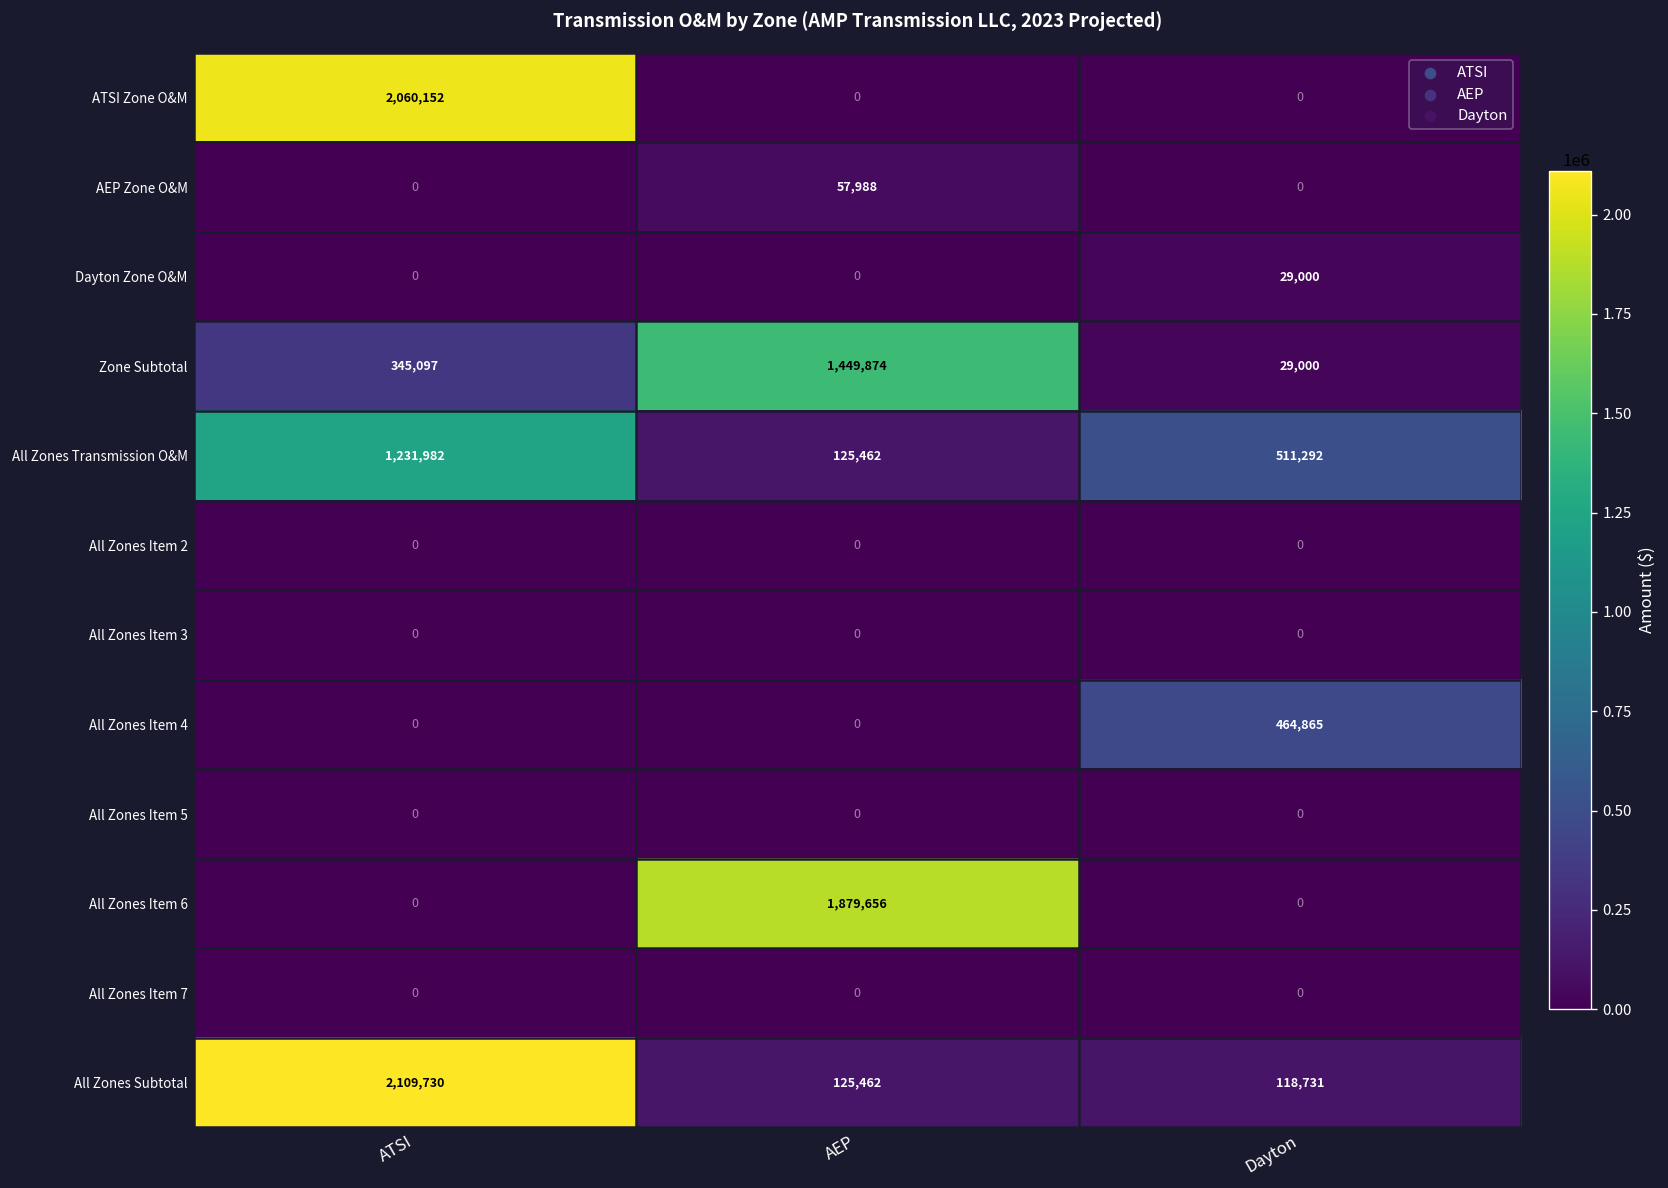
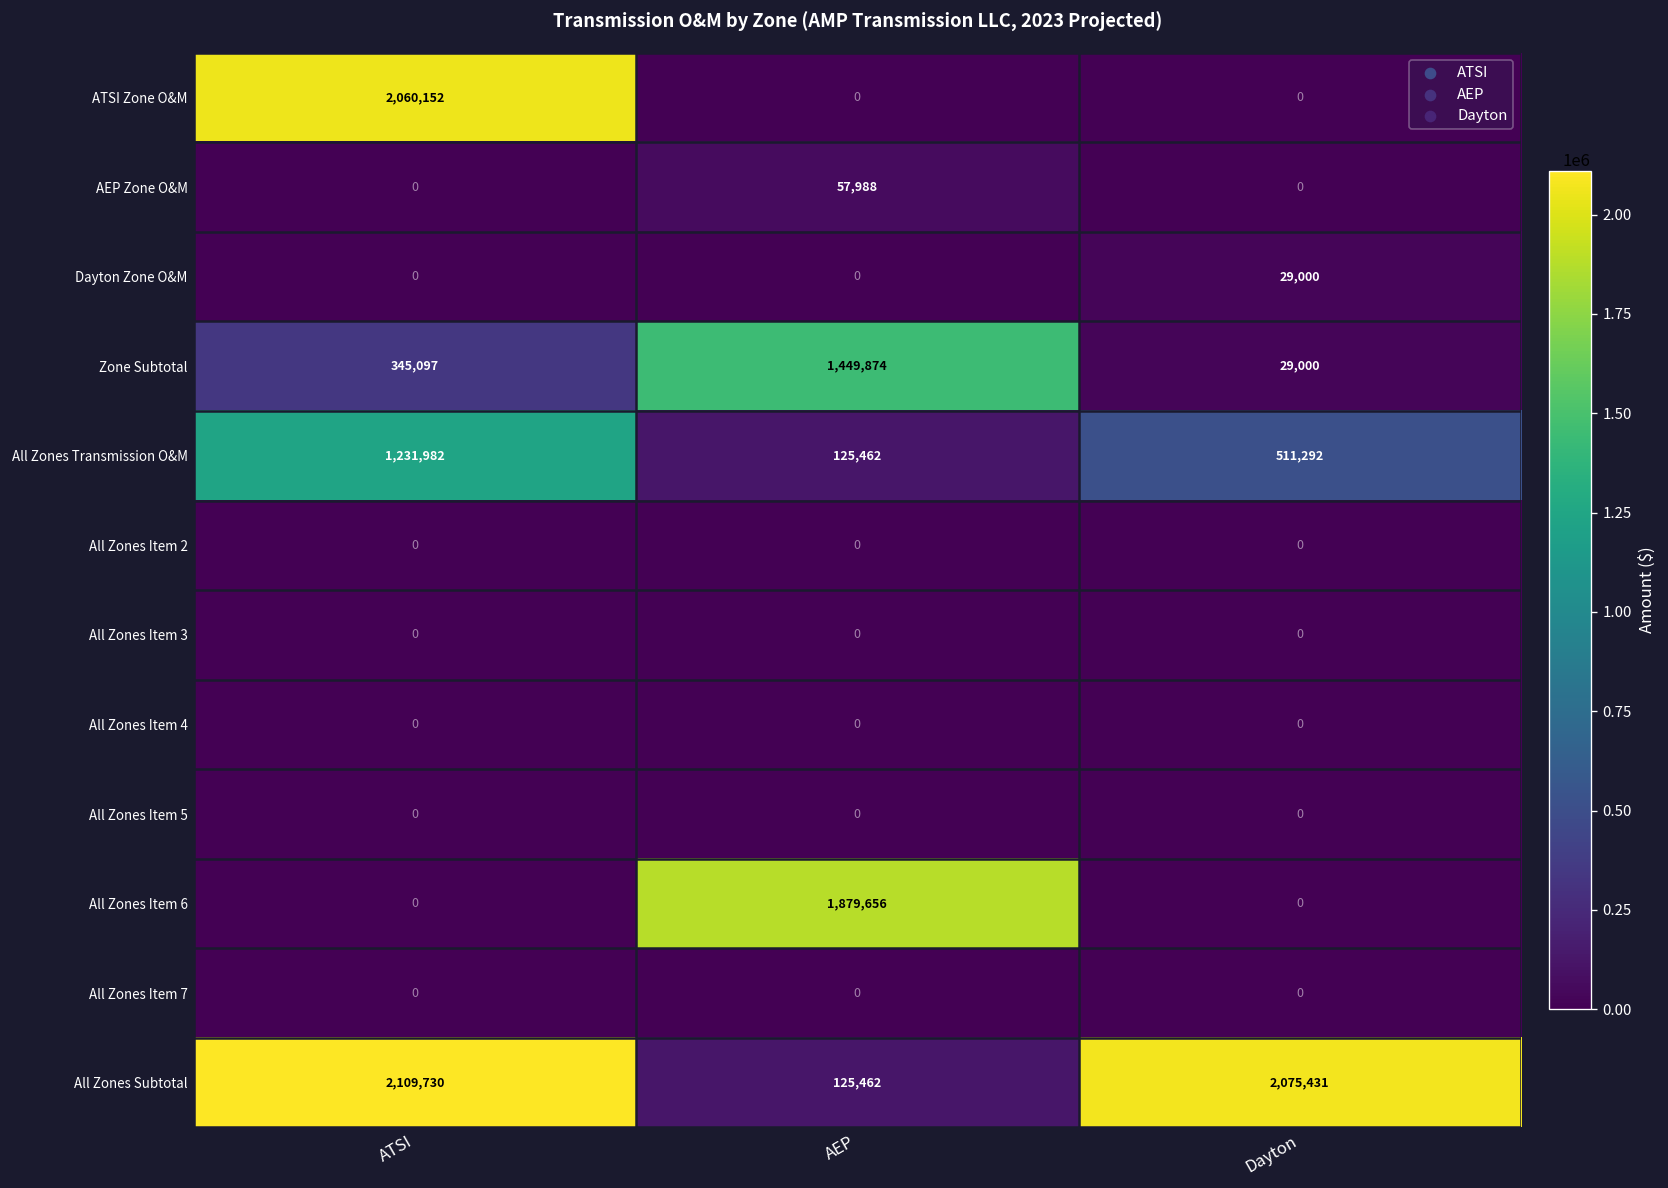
All Zones Item 4, Dayton: 464,865 -> 0
All Zones Subtotal, Dayton: 118,731 -> 2,075,431
